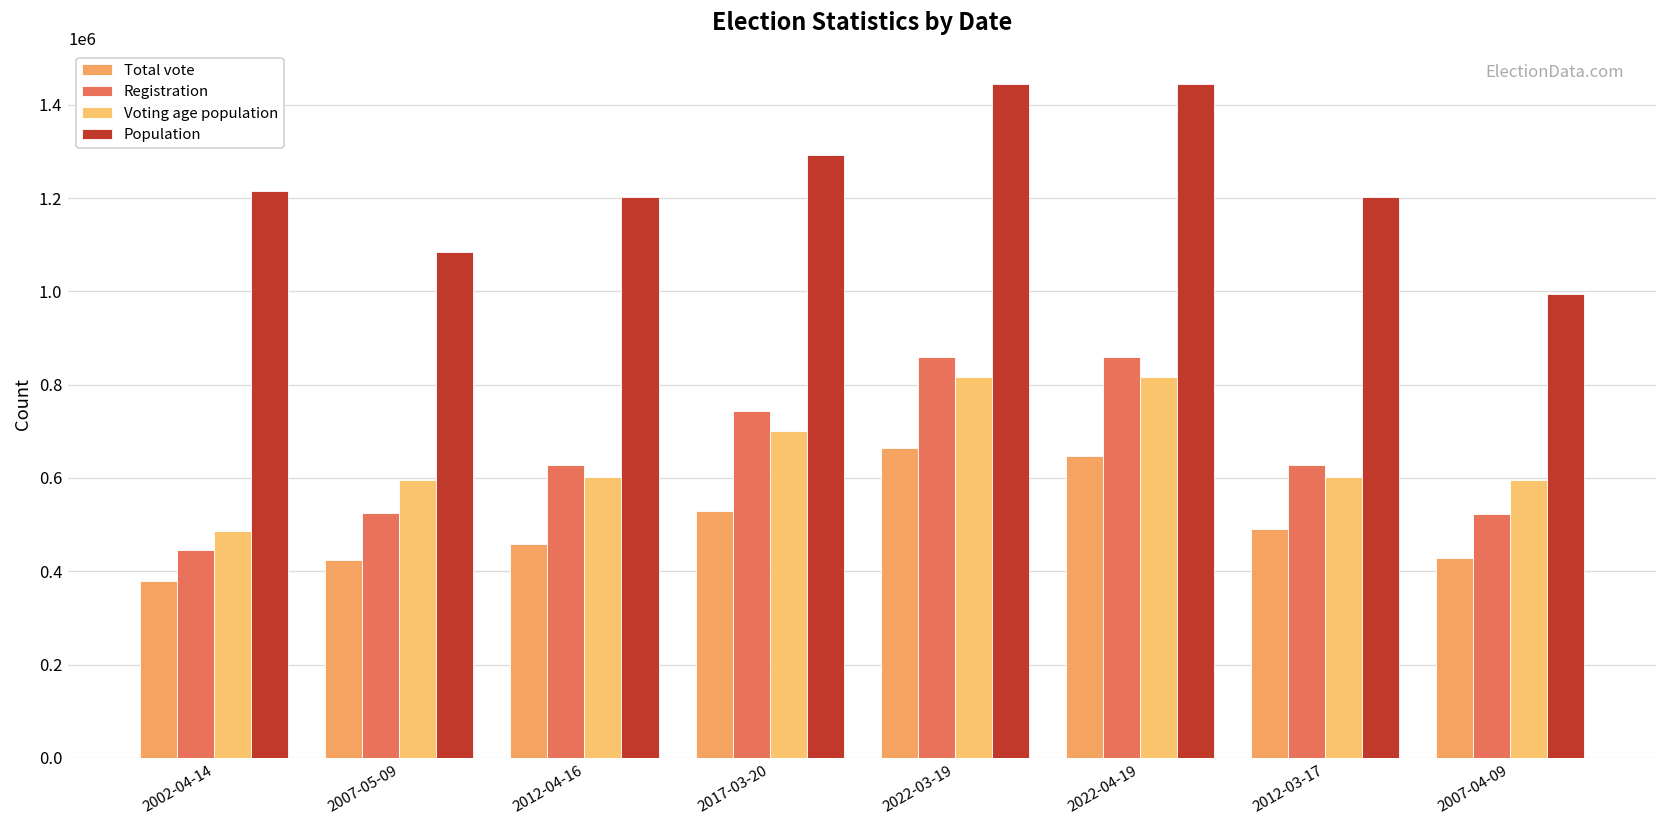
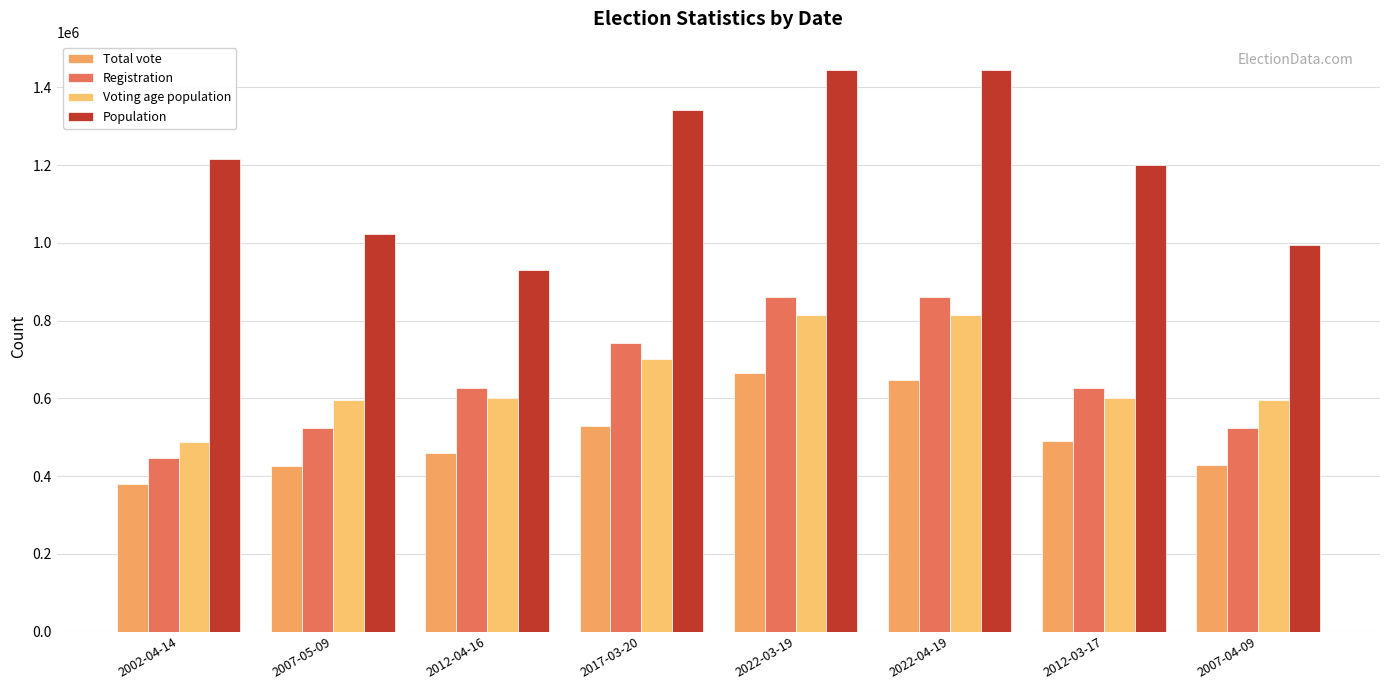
Population, 2007-05-09: 1080000 -> 1020000
Population, 2012-04-16: 1200000 -> 930000
Population, 2017-03-20: 1290000 -> 1340000
